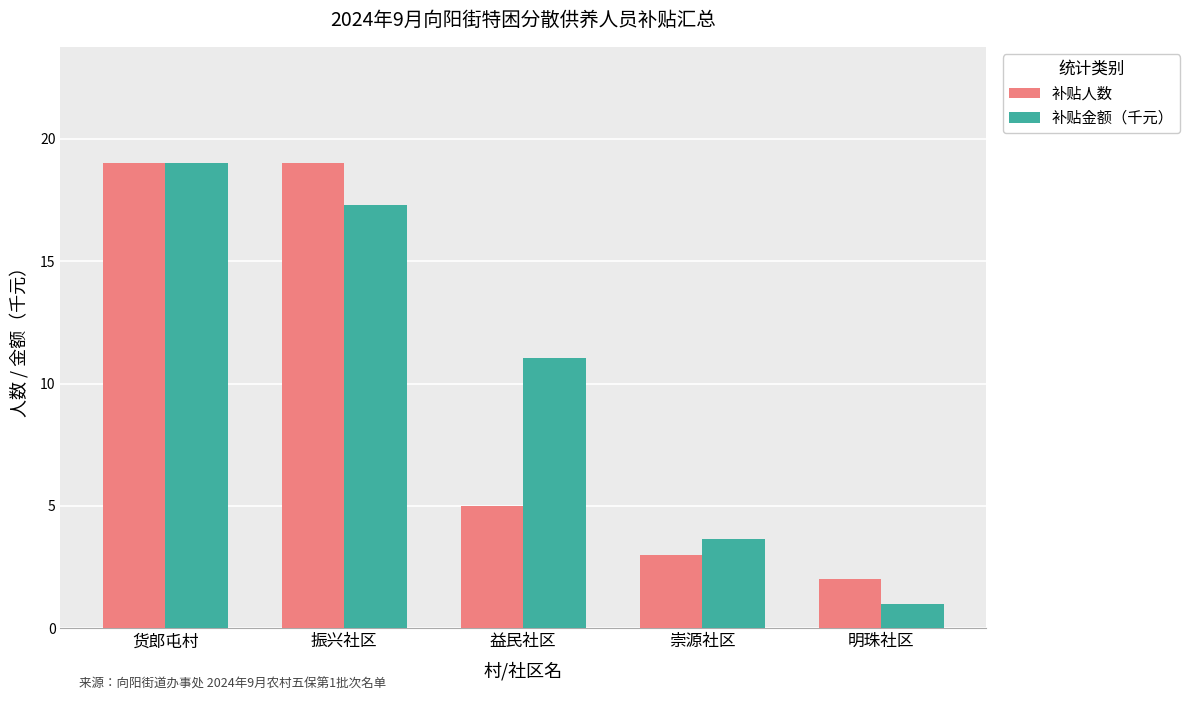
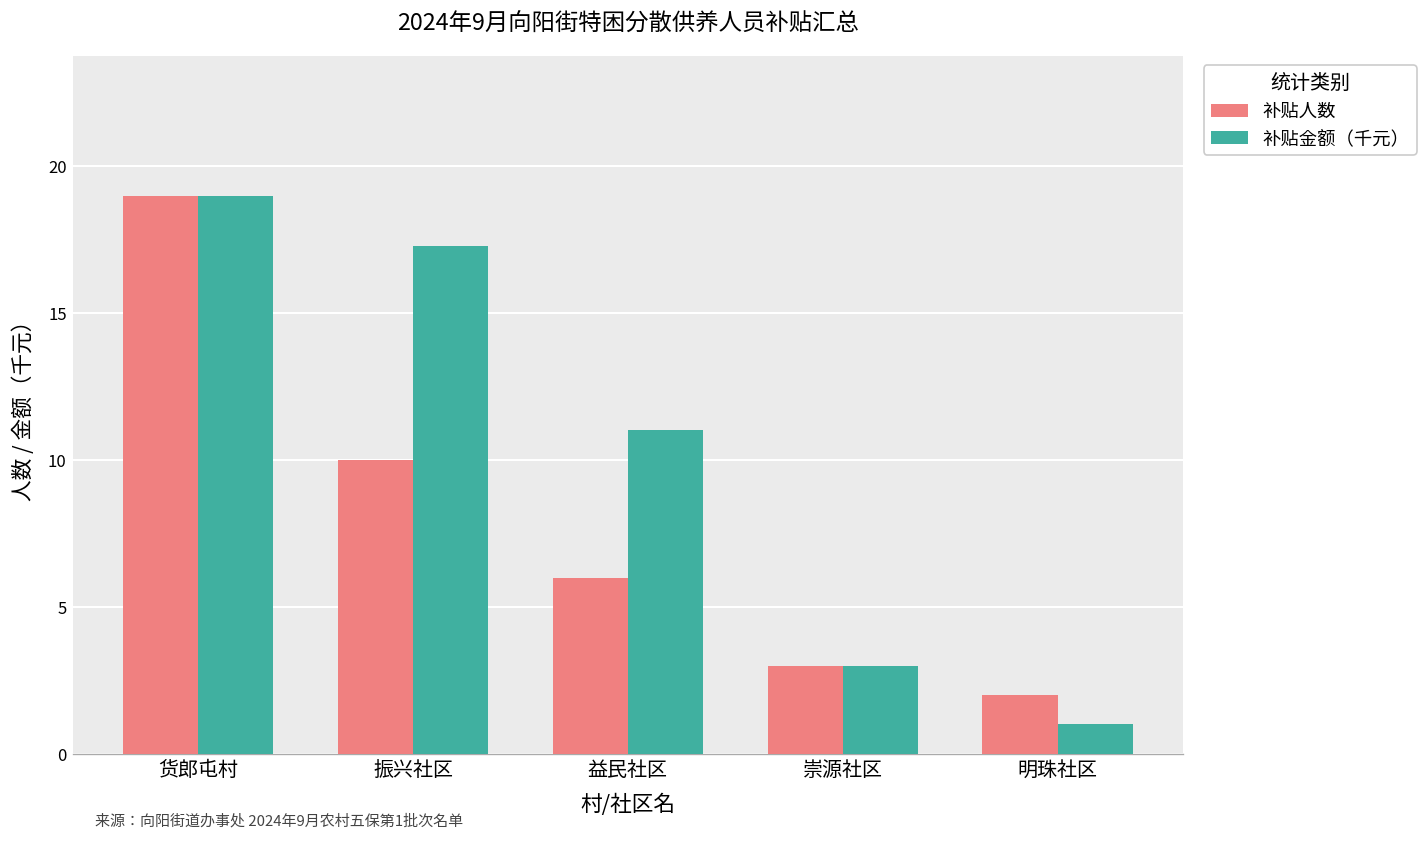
补贴人数, 振兴社区: 19 -> 10
补贴人数, 益民社区: 5 -> 6
补贴金额（千元）, 崇源社区: 3.7 -> 3.0
